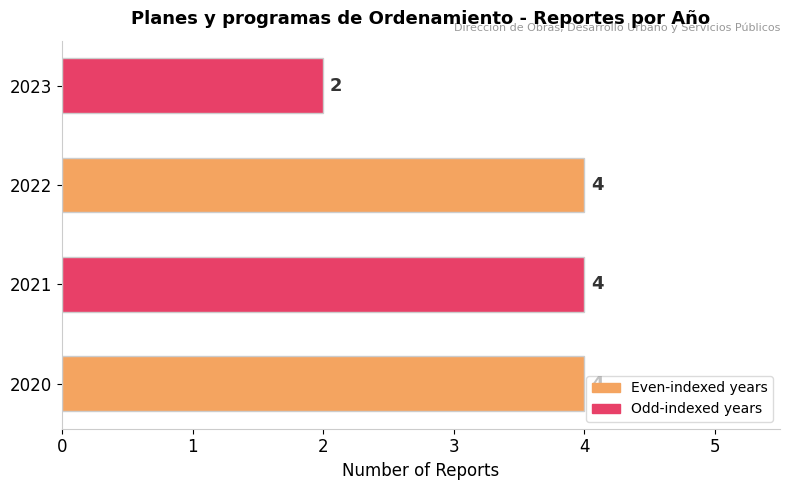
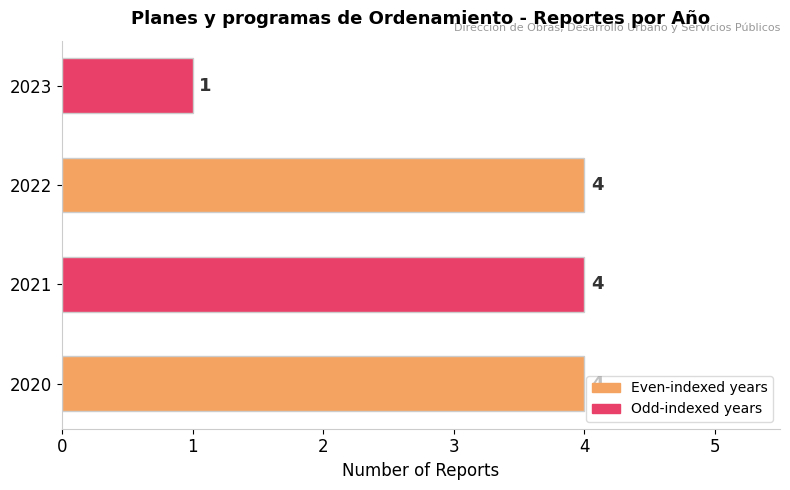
2023: 2 -> 1
